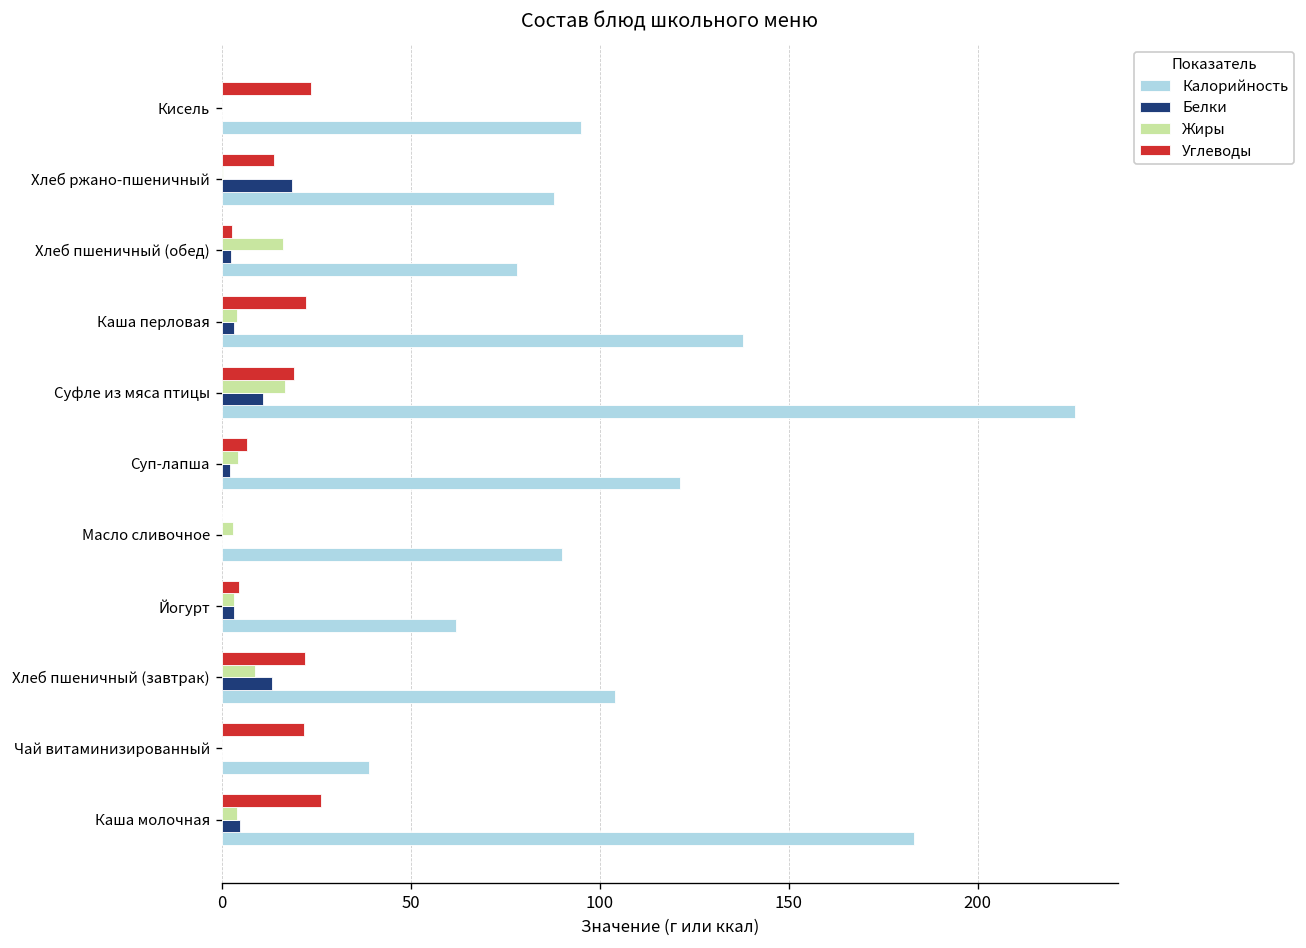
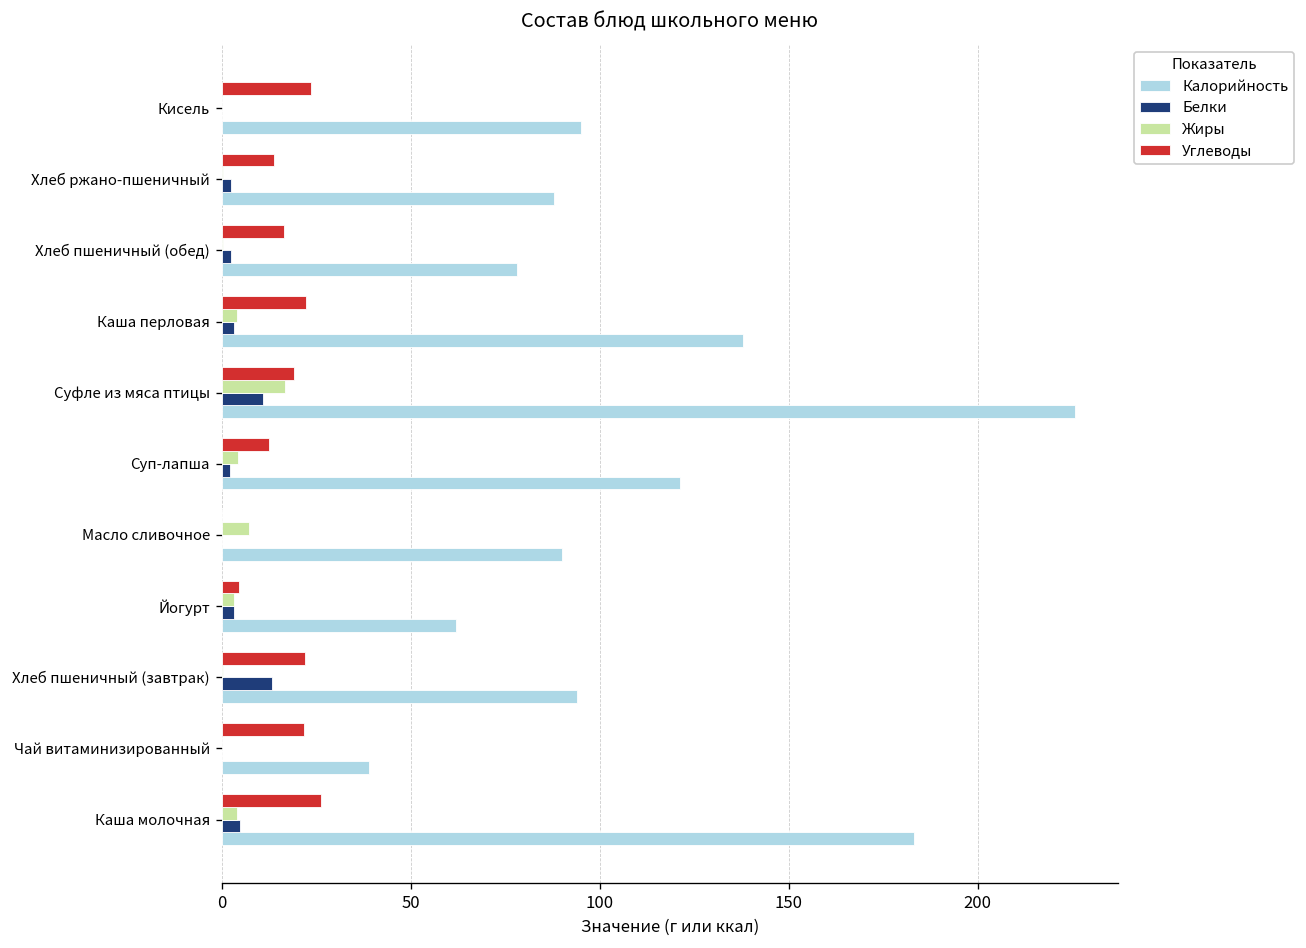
Белки, Хлеб ржано-пшеничный: 19 -> 2
Углеводы, Хлеб пшеничный (обед): 3 -> 17
Жиры, Хлеб пшеничный (обед): 16 -> 0
Углеводы, Суп-лапша: 7 -> 12
Жиры, Масло сливочное: 3 -> 7
Жиры, Хлеб пшеничный (завтрак): 9 -> 0
Калорийность, Хлеб пшеничный (завтрак): 104 -> 94
